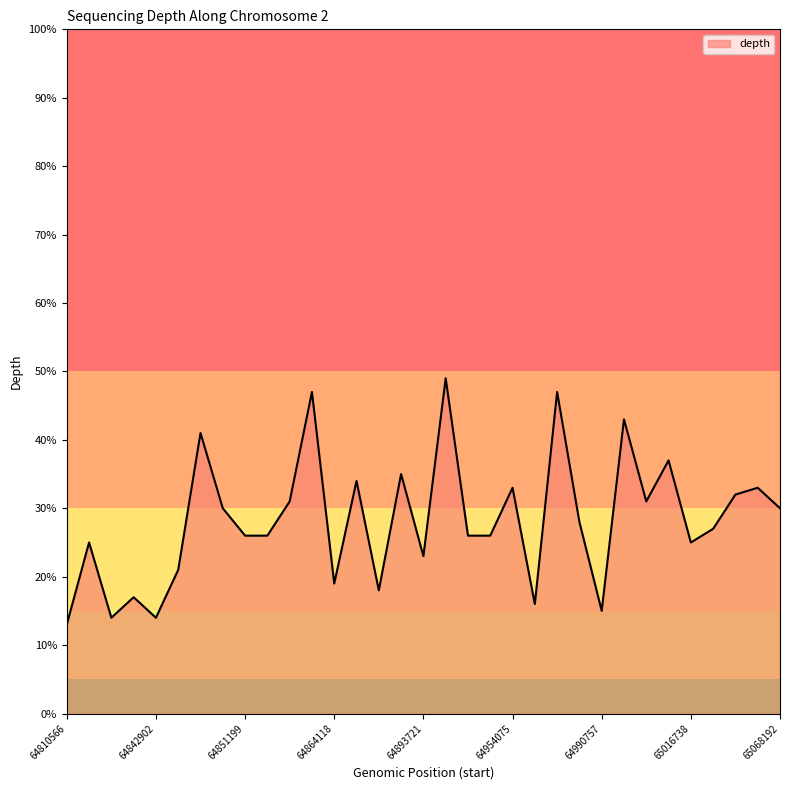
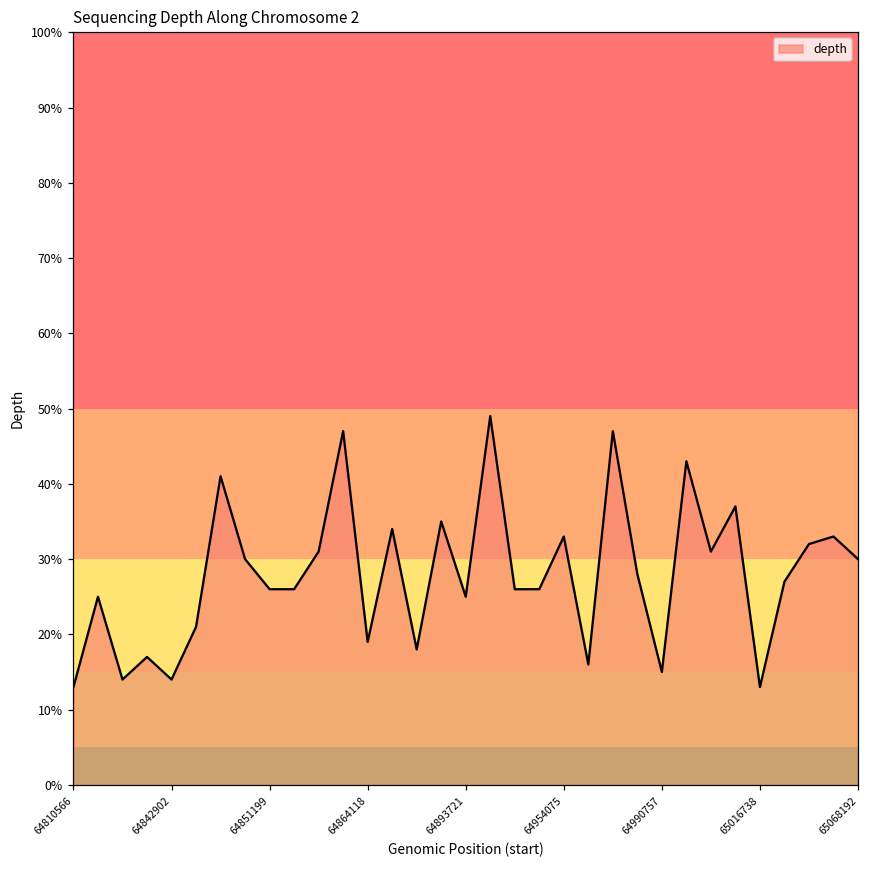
64893721: 23% -> 25%
65016738: 25% -> 13%
